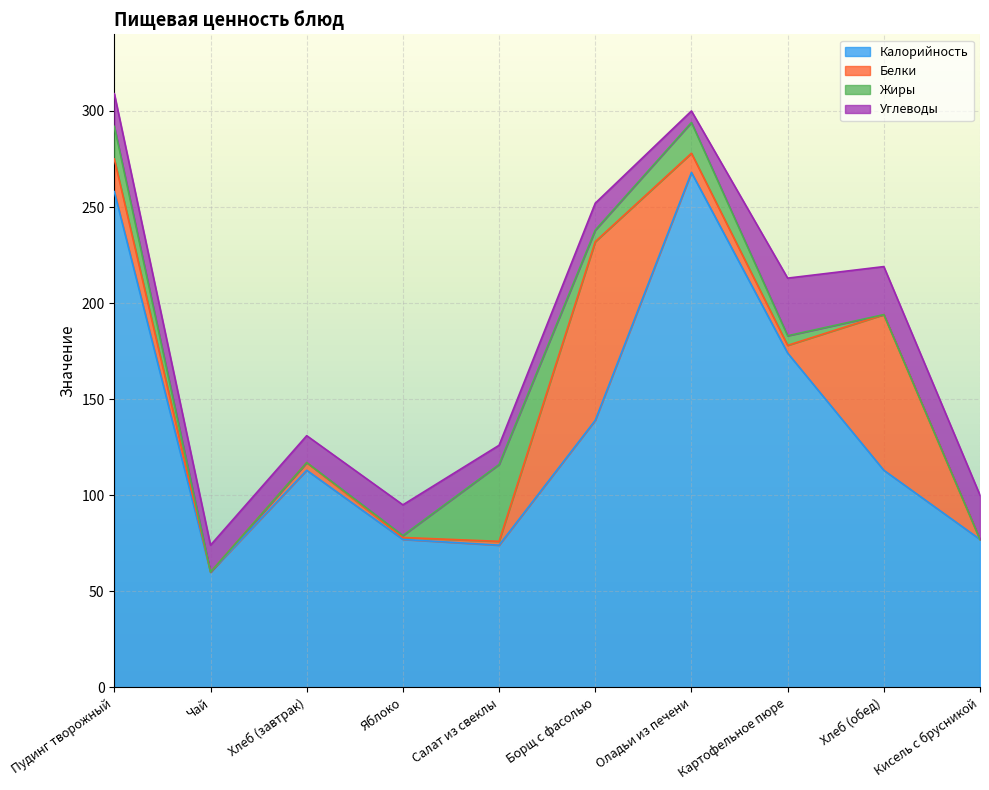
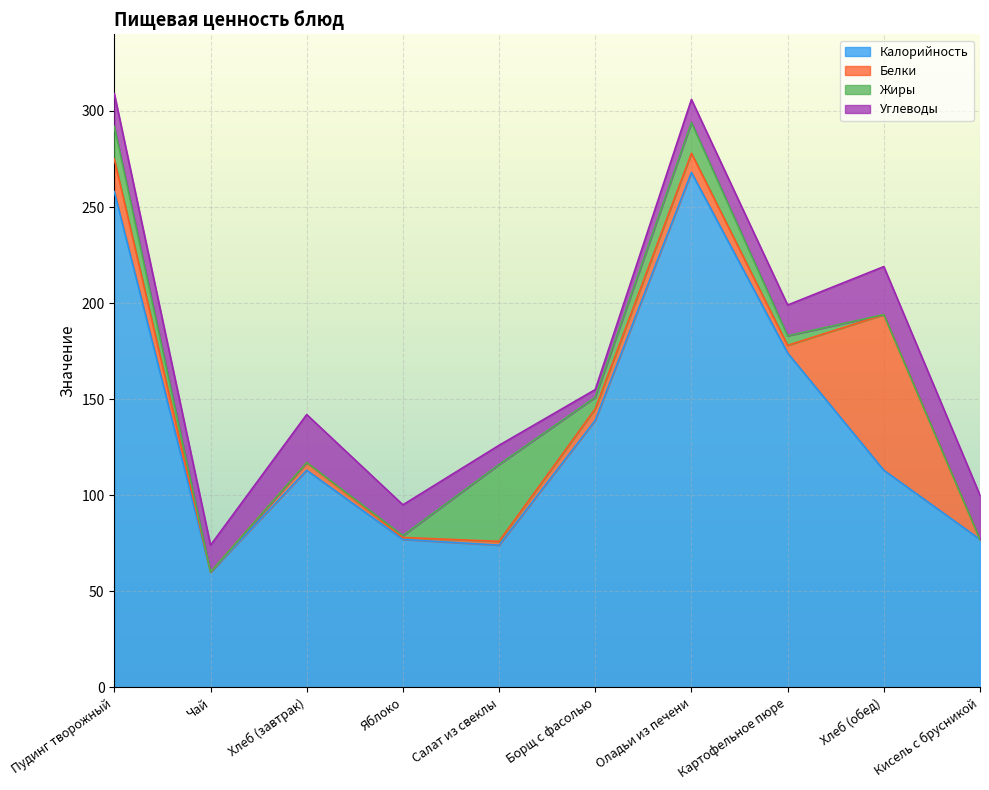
Углеводы, Хлеб (завтрак): 14 -> 25
Белки, Борщ с фасолью: 93 -> 6
Углеводы, Борщ с фасолью: 14 -> 4
Углеводы, Оладьи из печени: 6 -> 12
Углеводы, Картофельное пюре: 30 -> 16
